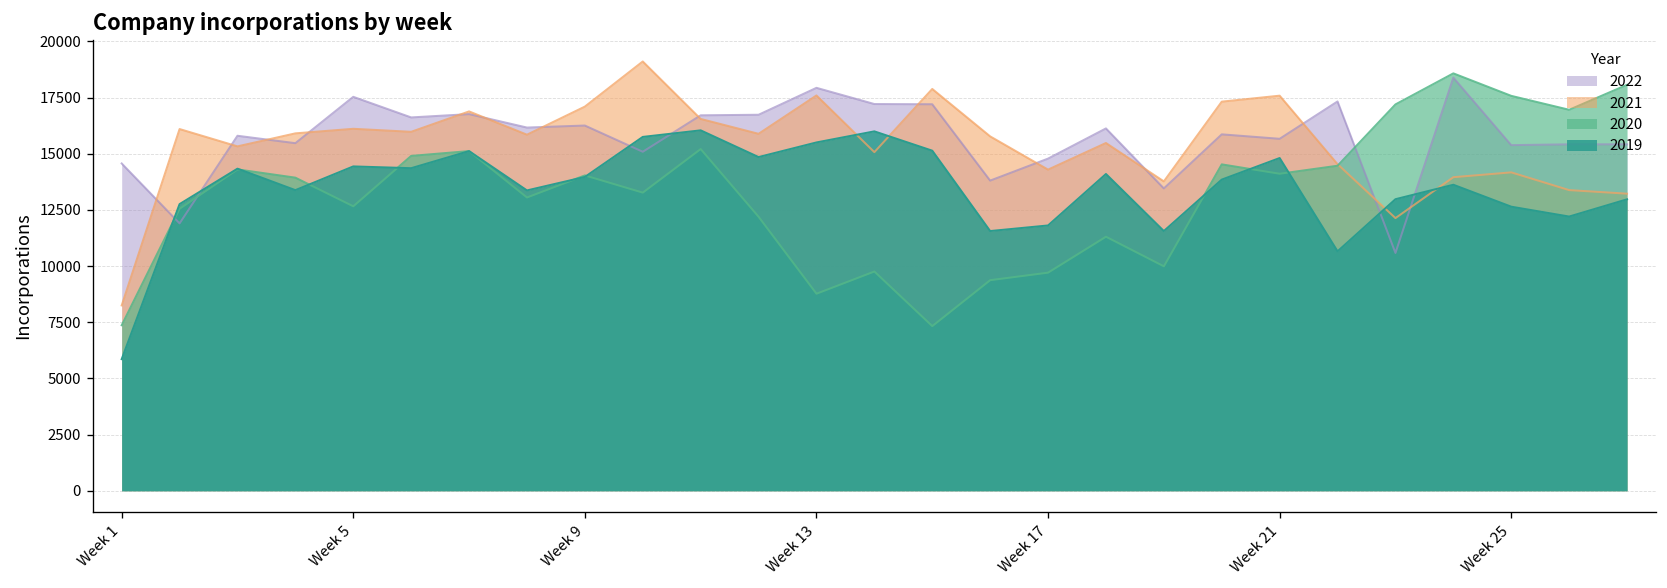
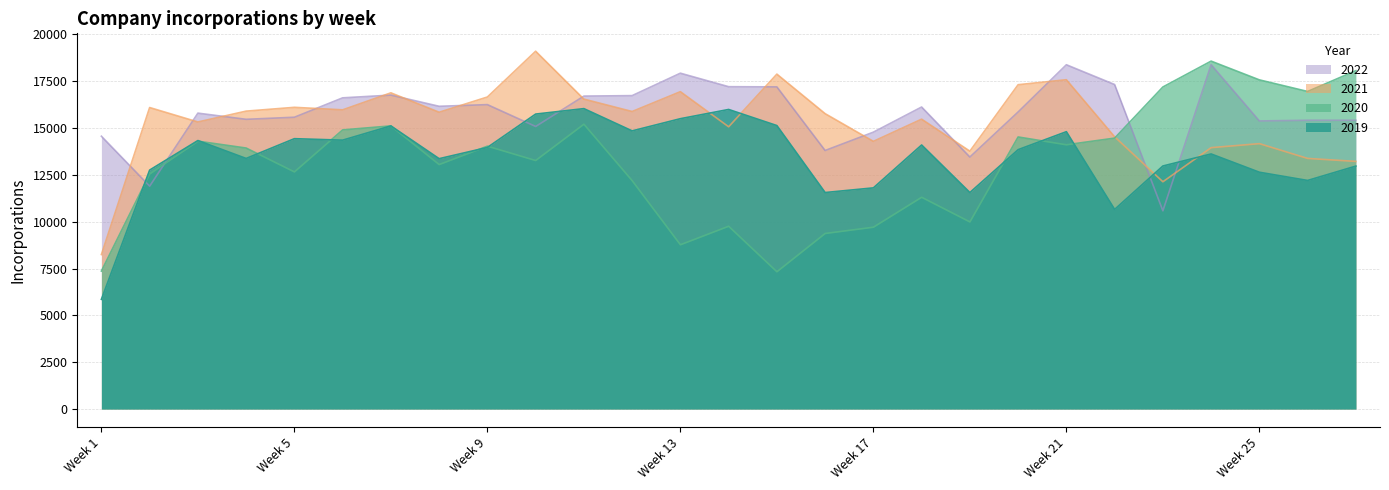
2022, Week 5: 17500 -> 15600
2021, Week 9: 17100 -> 16700
2021, Week 13: 17600 -> 16900
2022, Week 21: 15700 -> 18400
